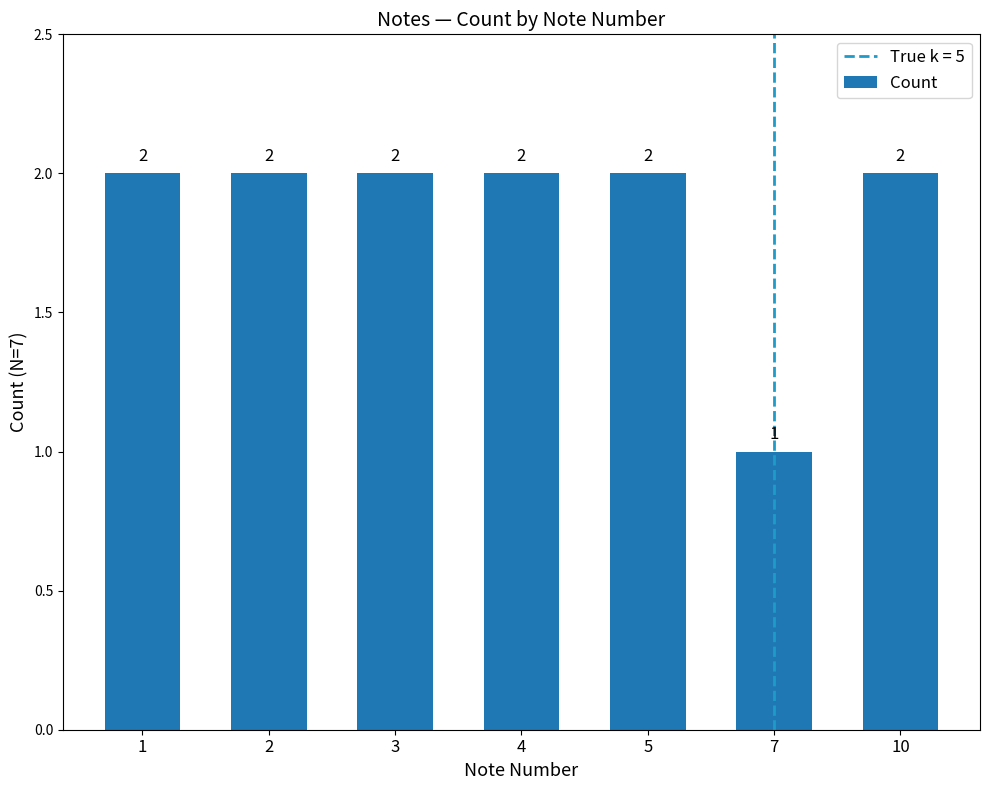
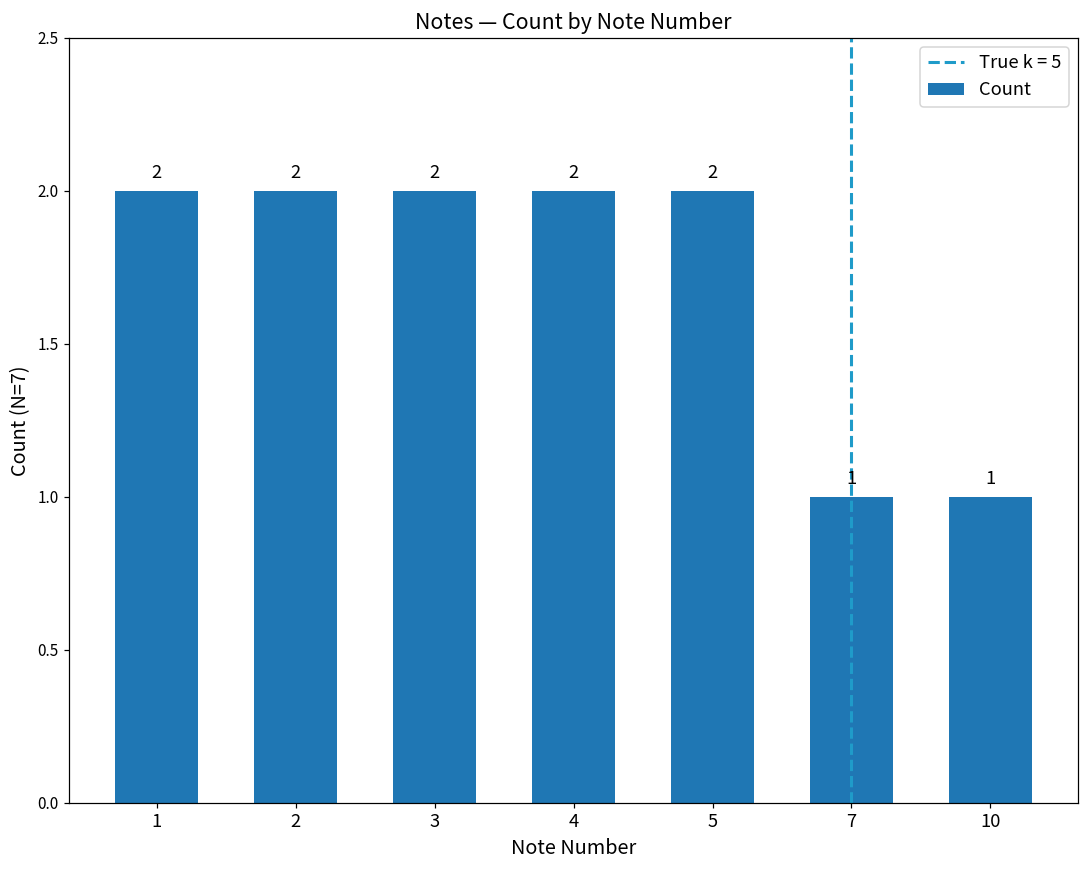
10: 2 -> 1
